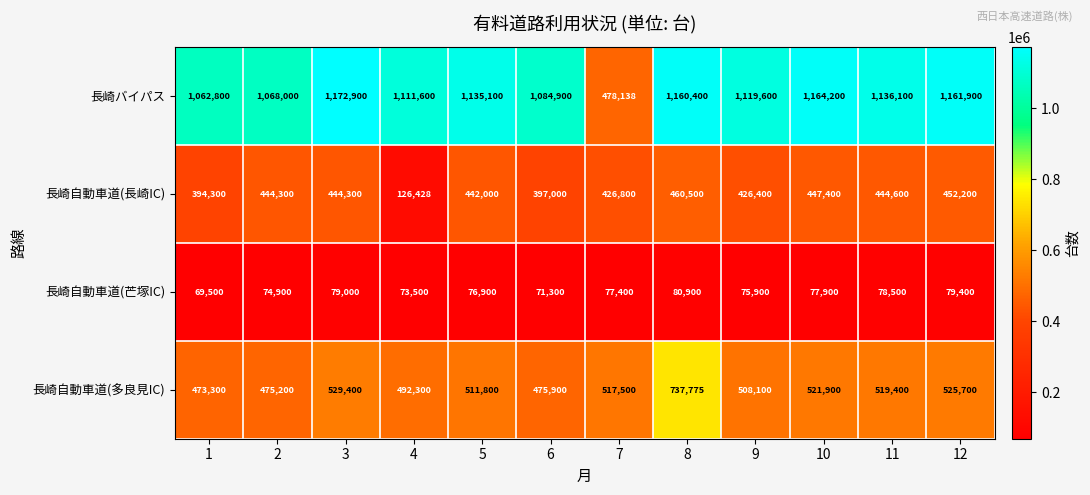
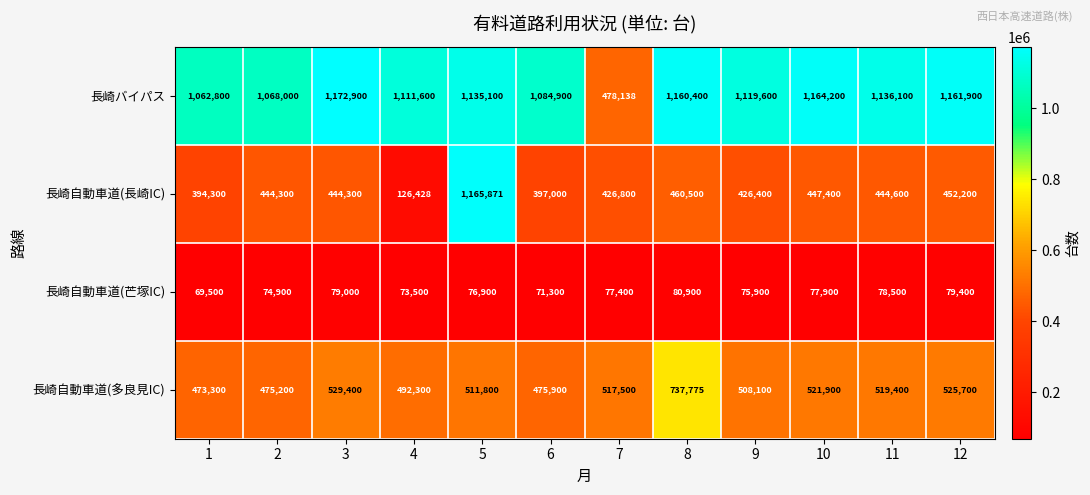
長崎自動車道(長崎IC), 5: 442,000 -> 1,165,871
